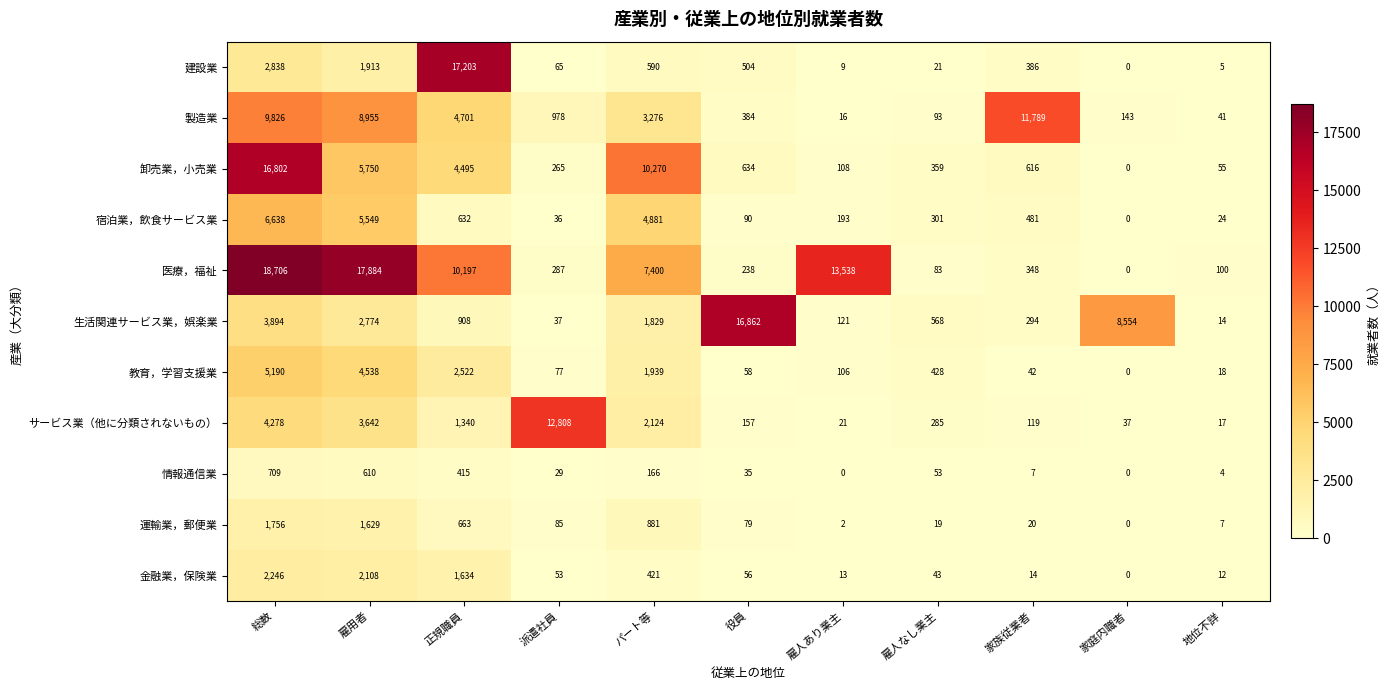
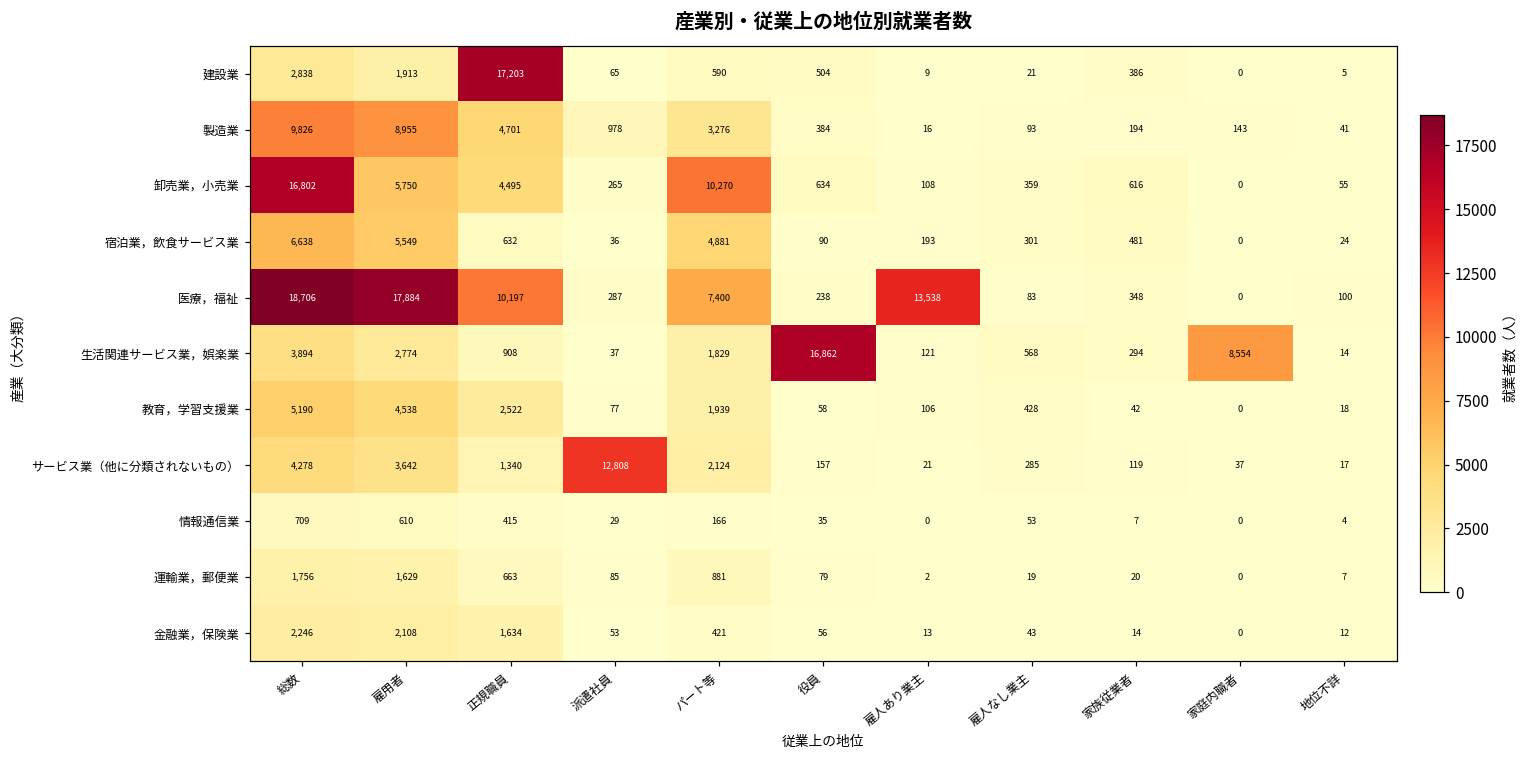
製造業, 家族従業者: 11,789 -> 194
